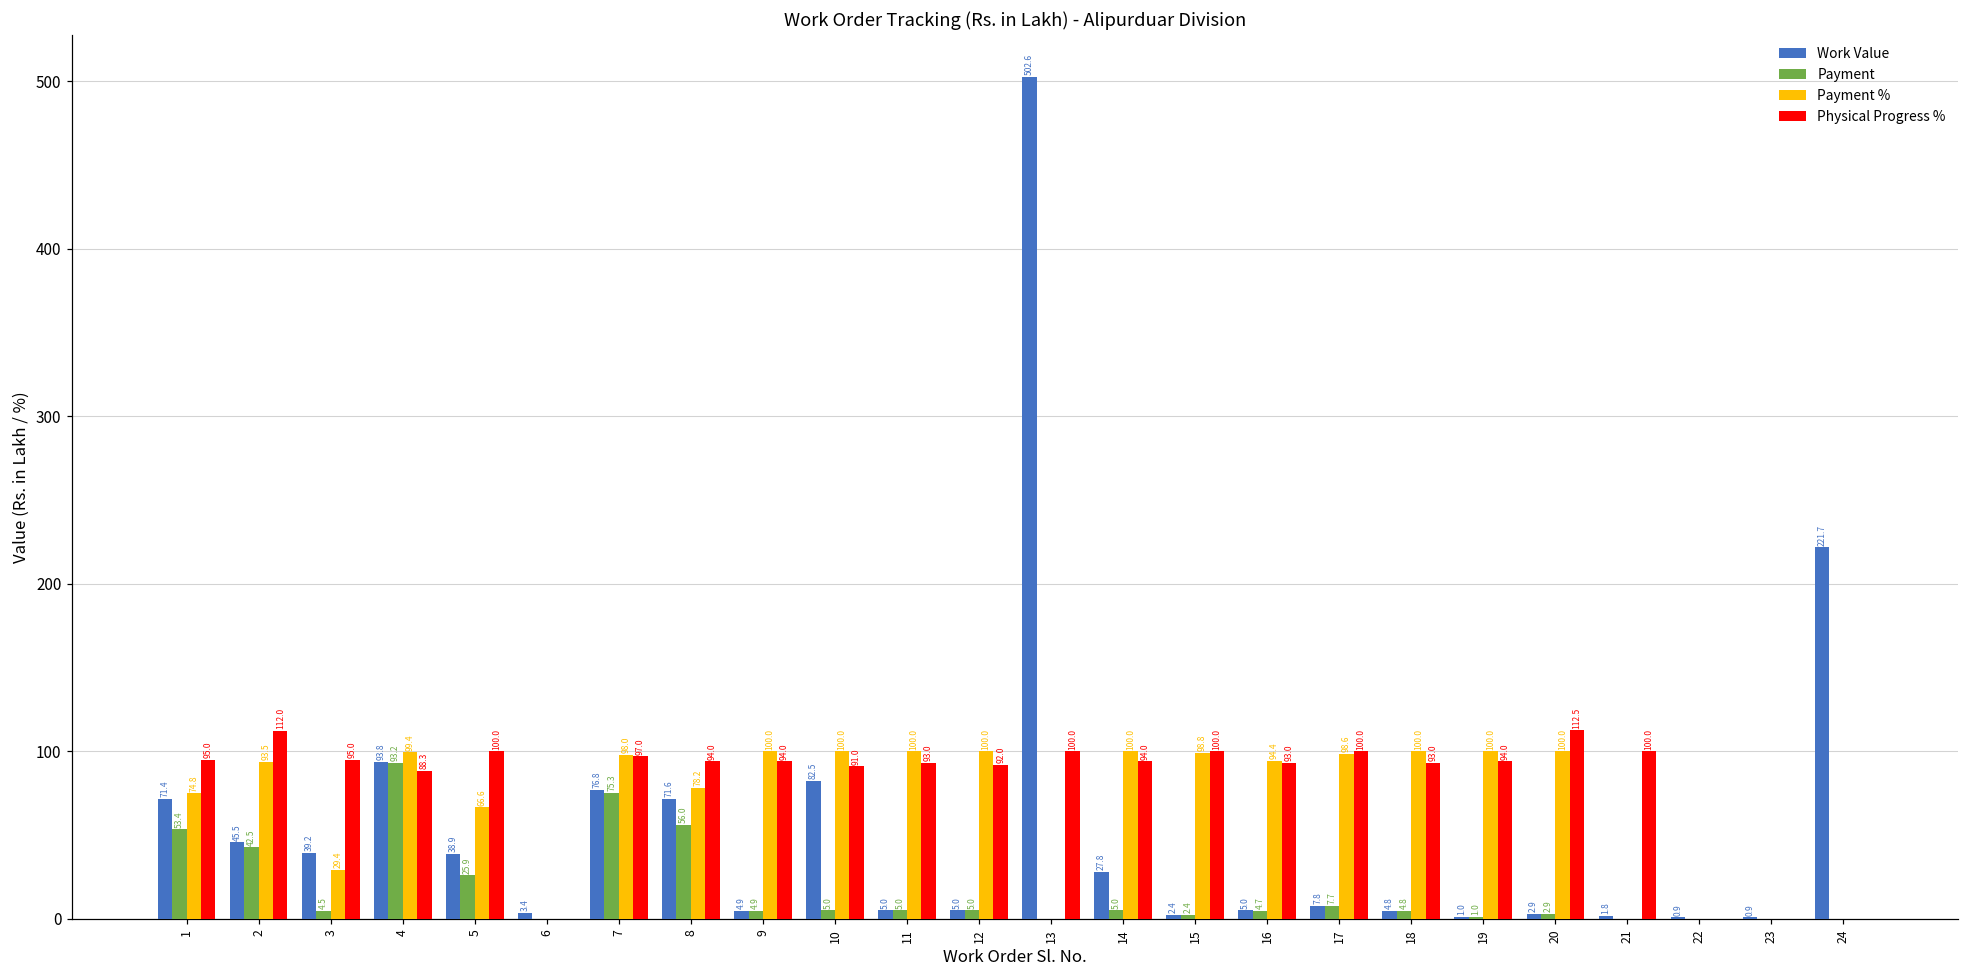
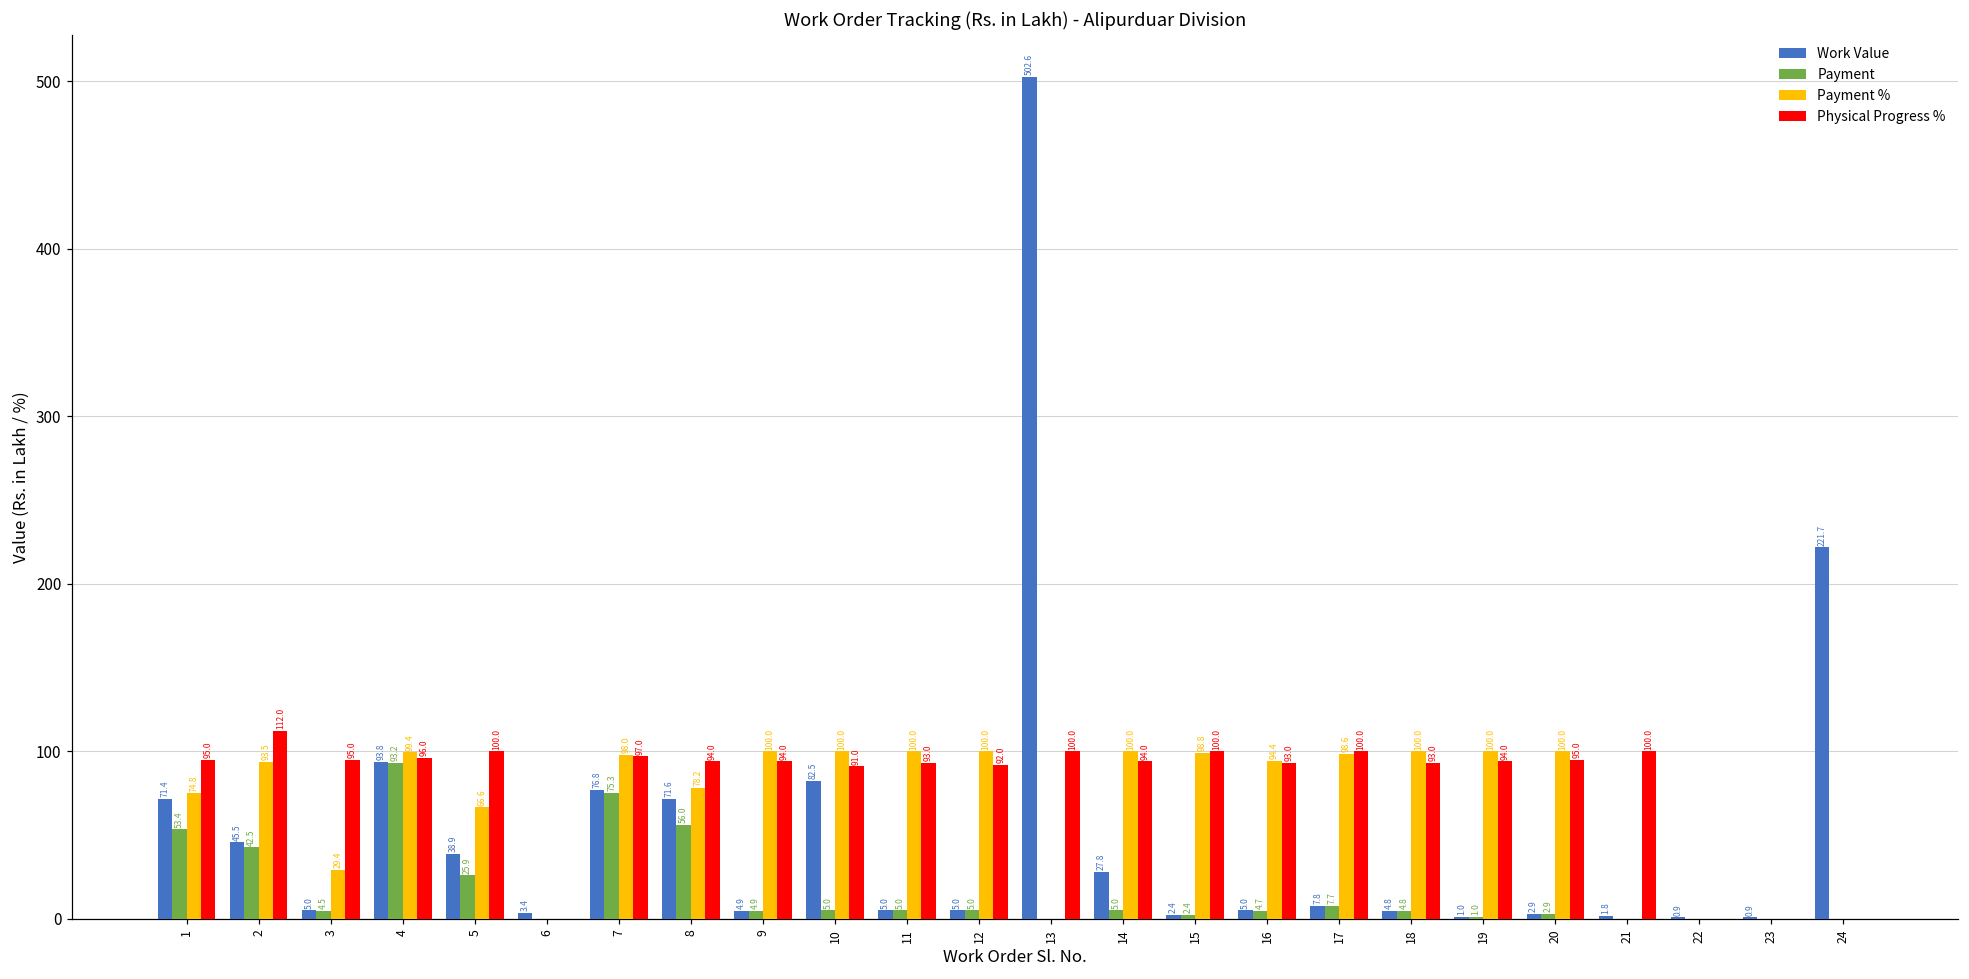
Work Value, 3: 39.2 -> 5.0
Physical Progress %, 4: 88.3 -> 96.0
Physical Progress %, 20: 112.5 -> 95.0
